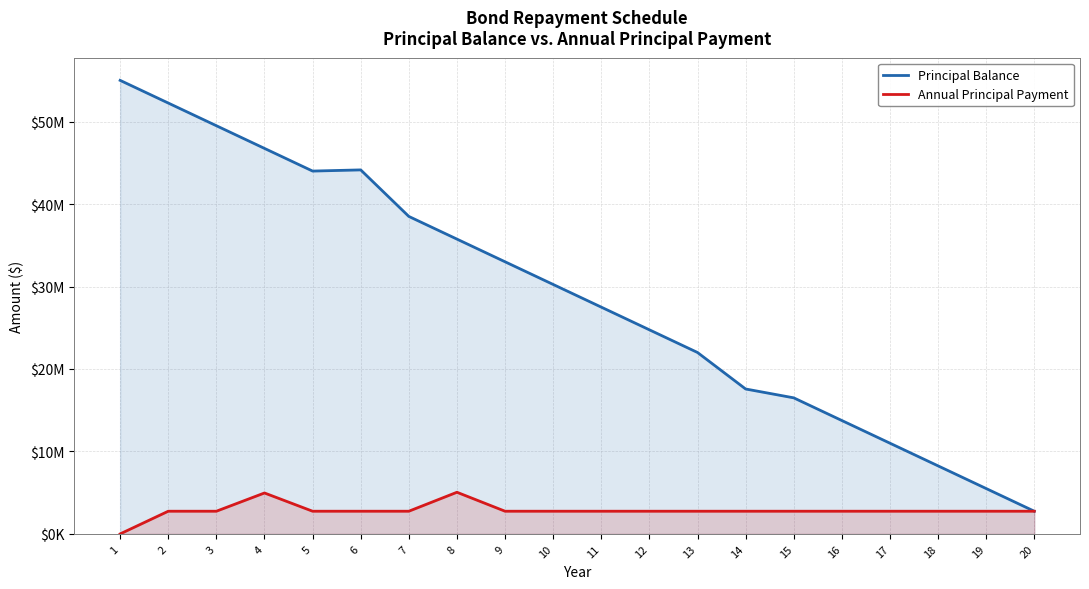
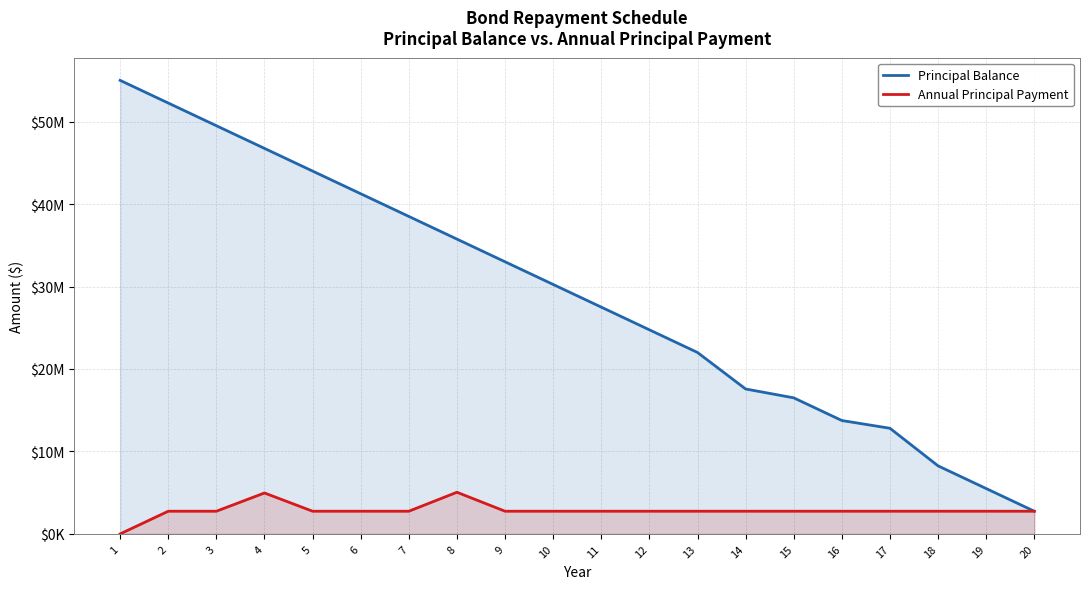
Principal Balance, 6: $44000000 -> $41000000
Principal Balance, 17: $11000000 -> $13000000
